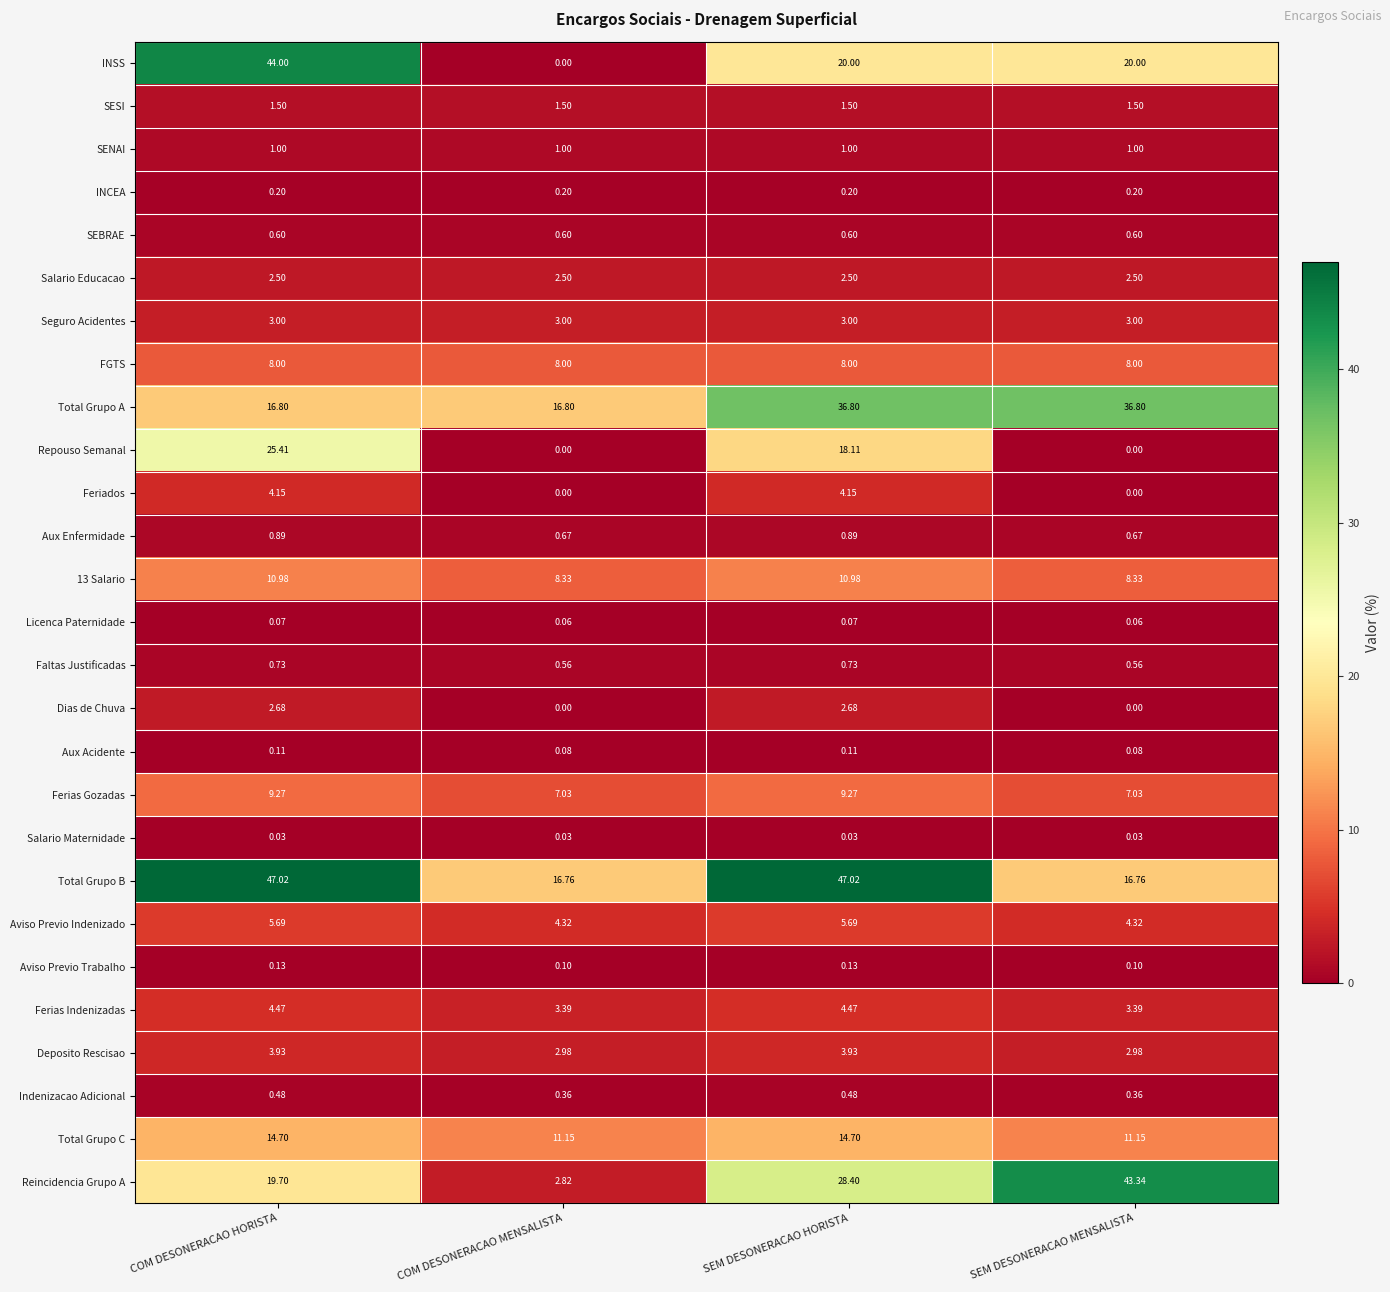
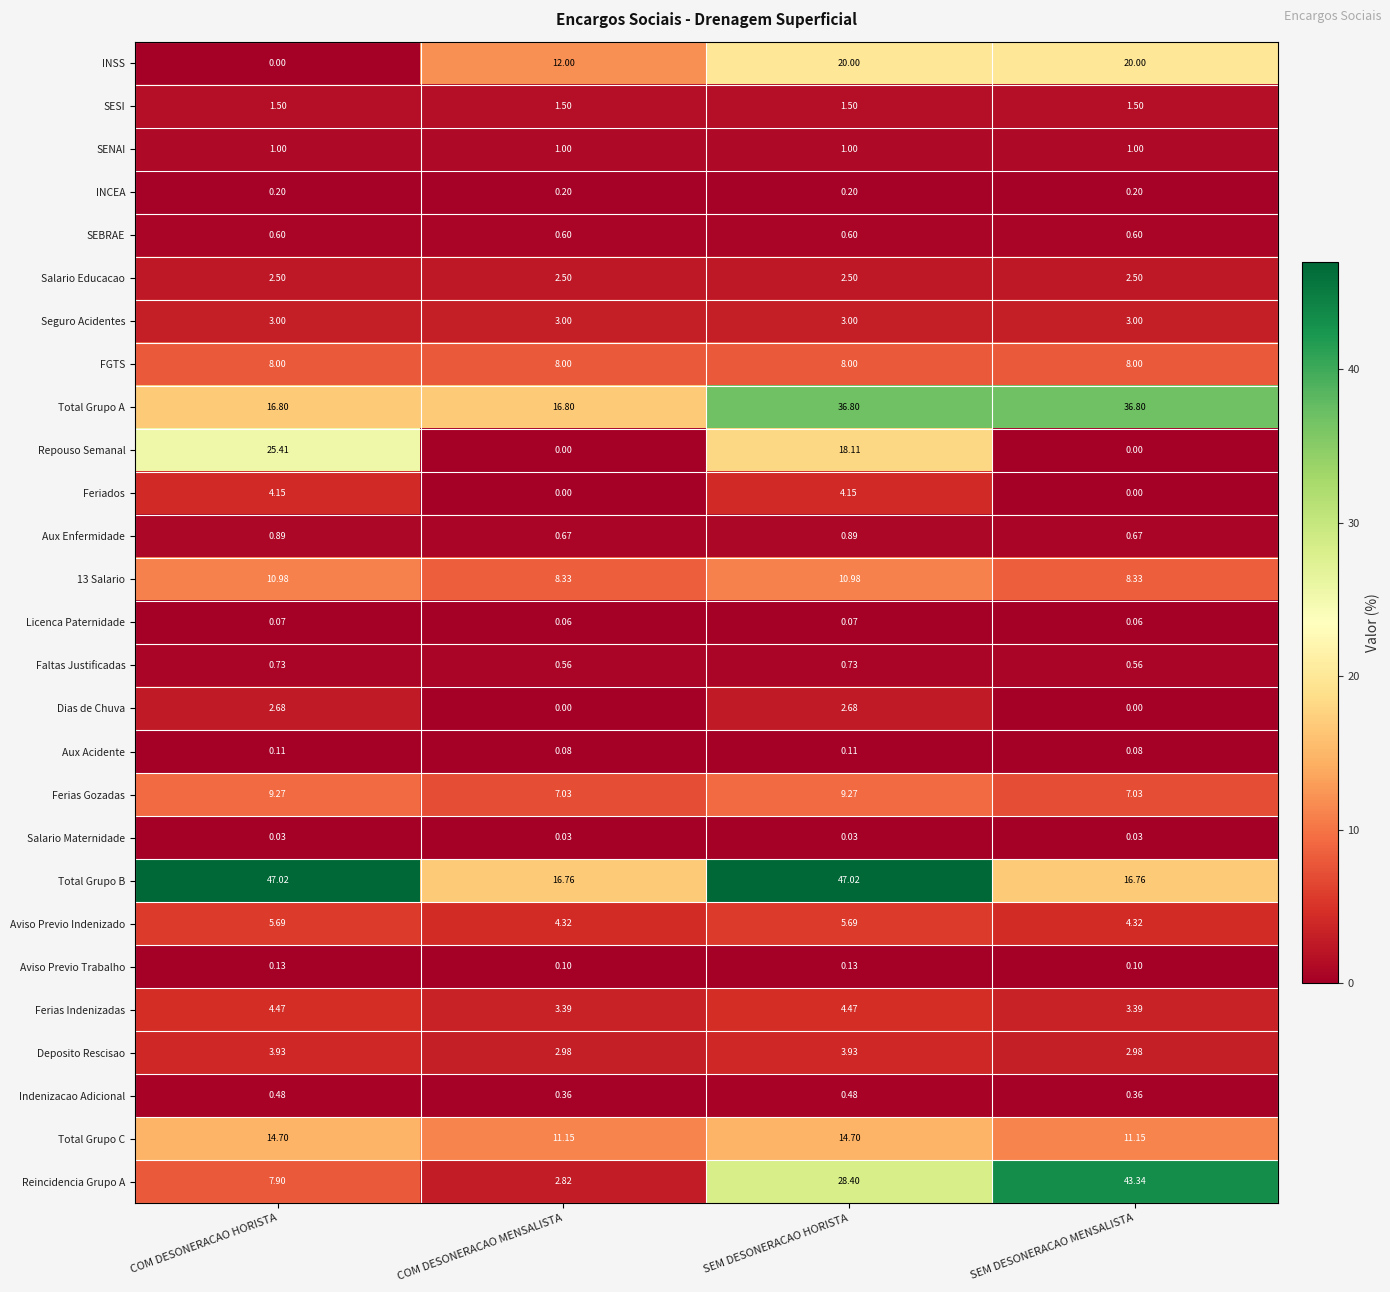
INSS, COM DESONERACAO HORISTA: 44.00 -> 0.00
INSS, COM DESONERACAO MENSALISTA: 0.00 -> 12.00
Reincidencia Grupo A, COM DESONERACAO HORISTA: 19.70 -> 7.90
